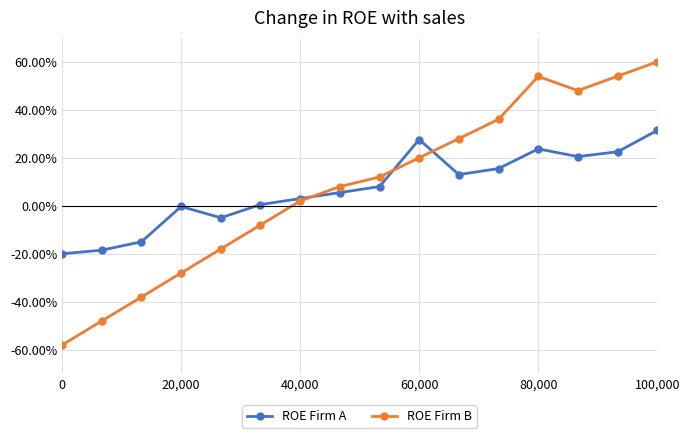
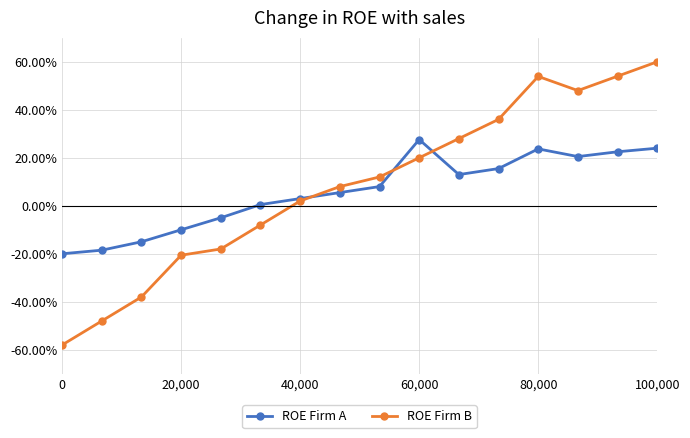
ROE Firm A, 20,000: 0% -> -10%
ROE Firm B, 20,000: -28% -> -21%
ROE Firm A, 100,000: 31% -> 24%
